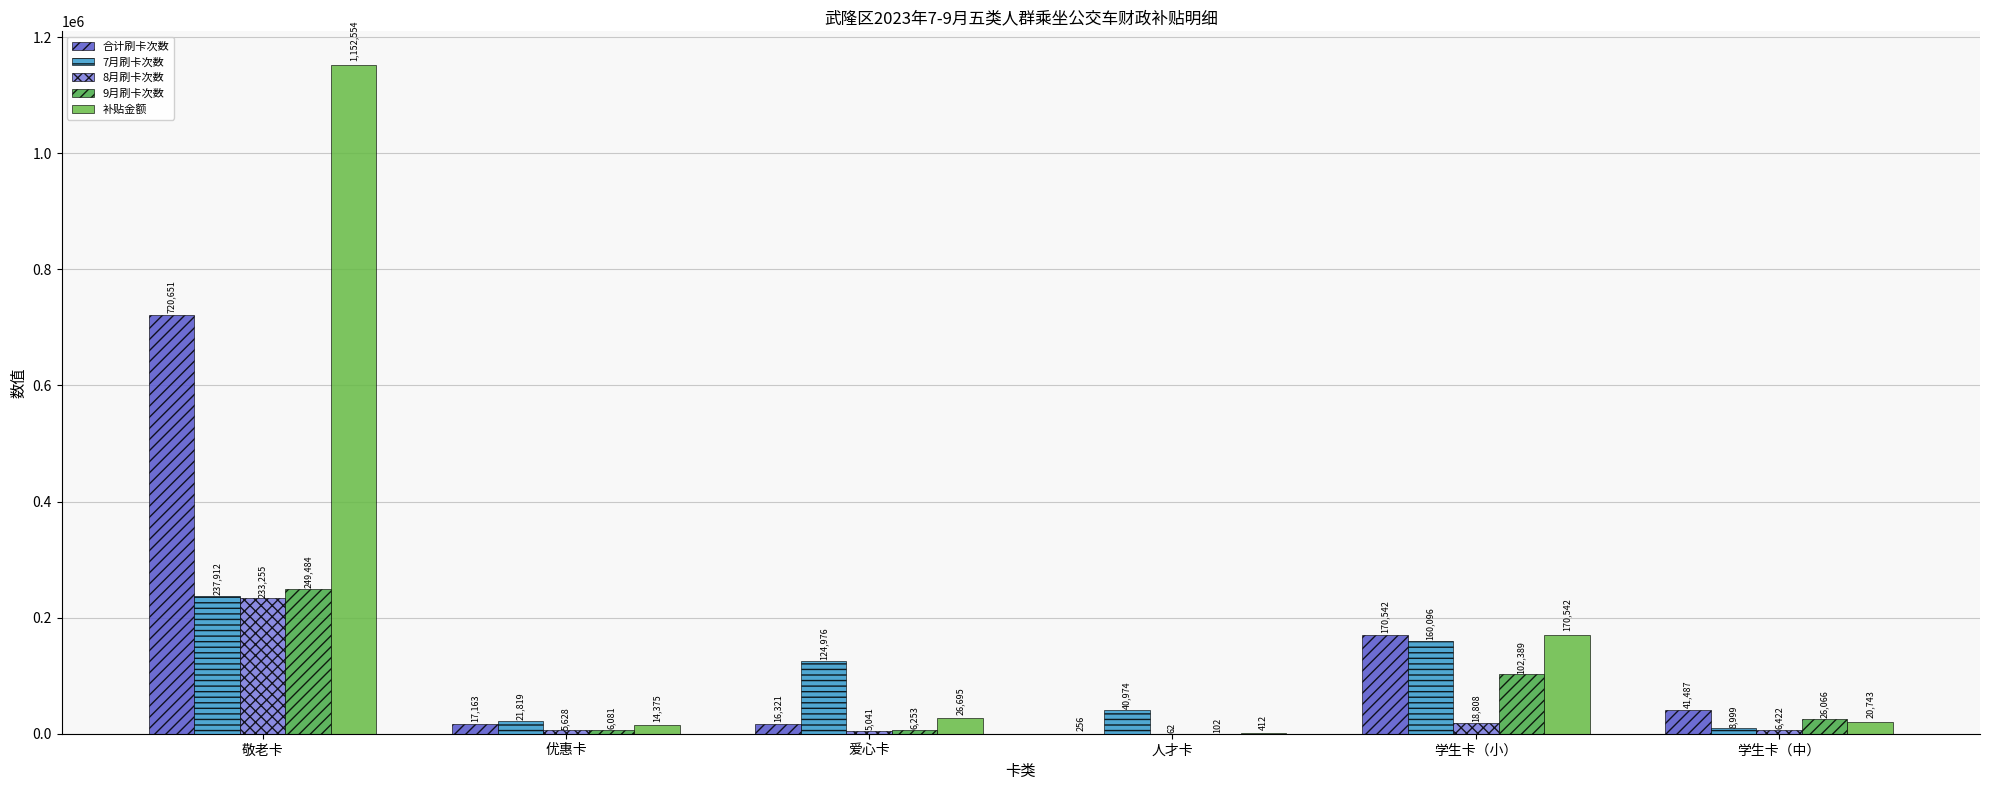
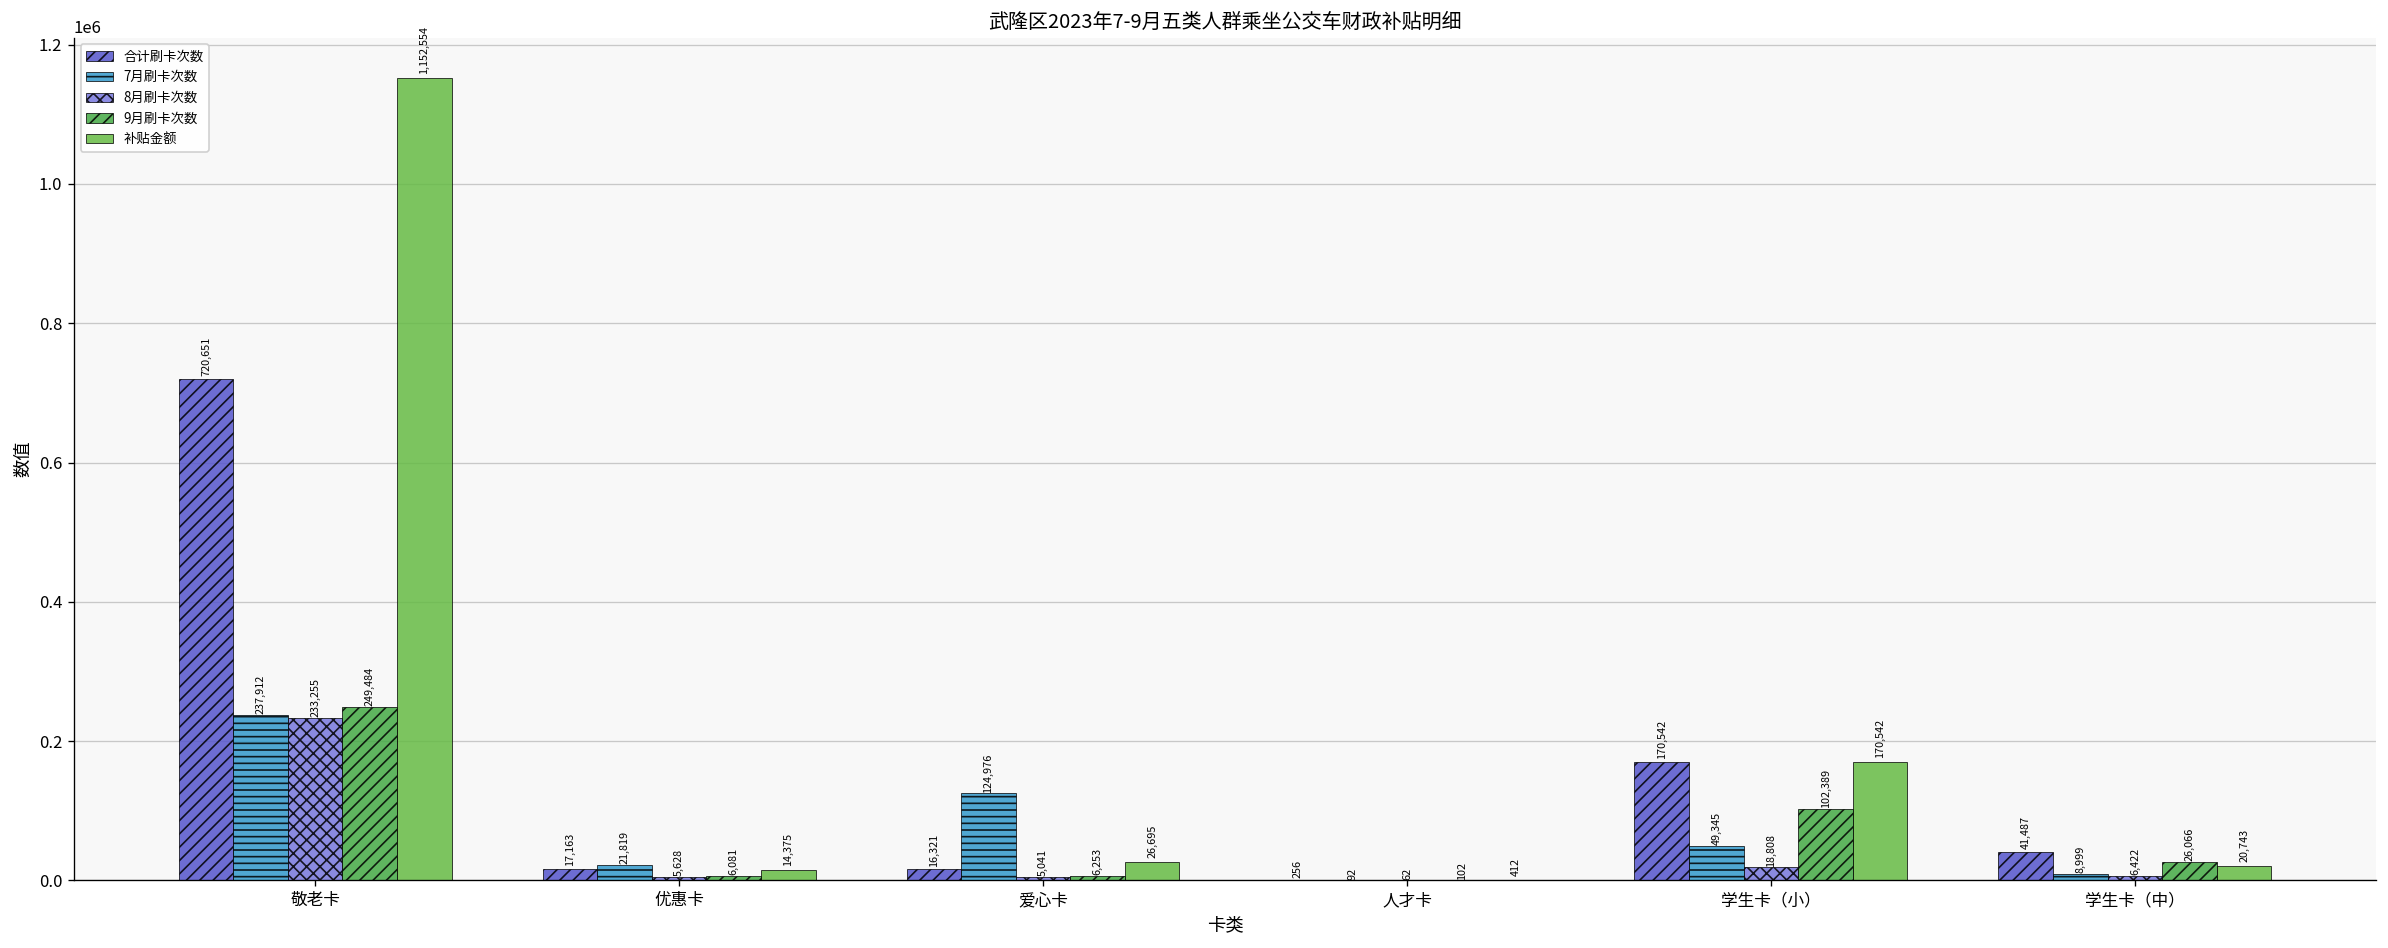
7月刷卡次数, 人才卡: 40,974 -> 92
7月刷卡次数, 学生卡（小）: 160,096 -> 49,345
